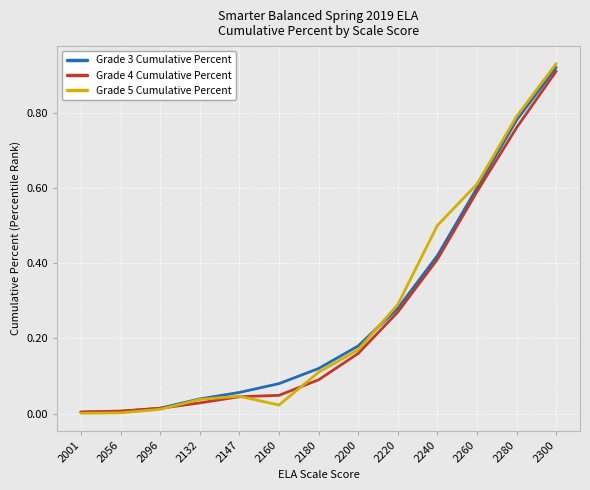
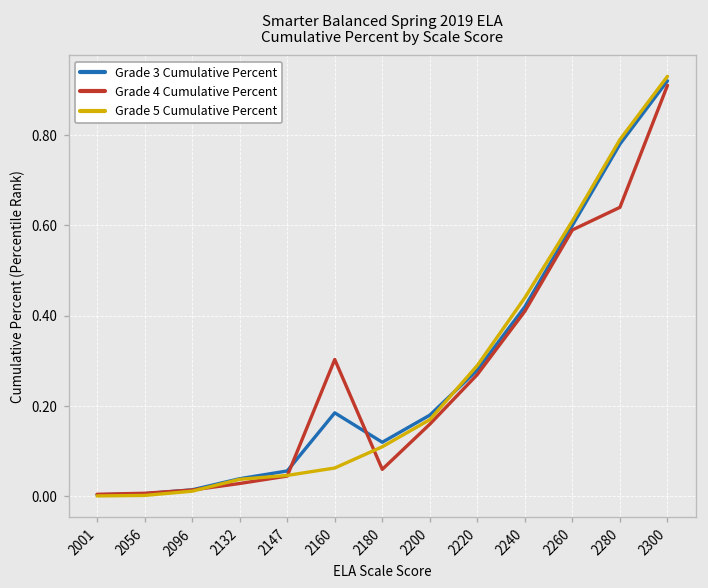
Grade 3 Cumulative Percent, 2160: 0.08 -> 0.19
Grade 4 Cumulative Percent, 2160: 0.05 -> 0.30
Grade 5 Cumulative Percent, 2160: 0.02 -> 0.06
Grade 4 Cumulative Percent, 2180: 0.09 -> 0.06
Grade 5 Cumulative Percent, 2240: 0.50 -> 0.44
Grade 4 Cumulative Percent, 2280: 0.76 -> 0.64
